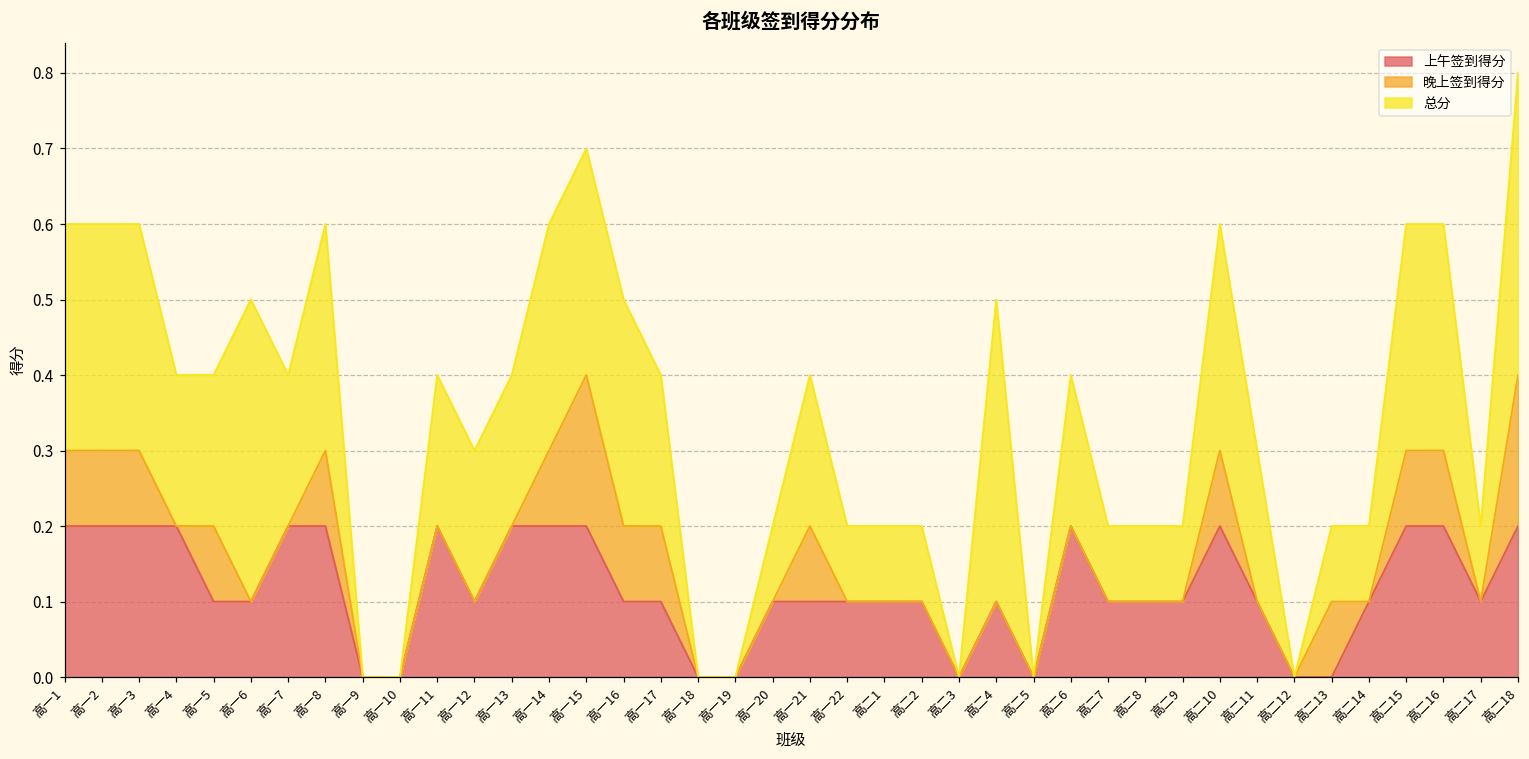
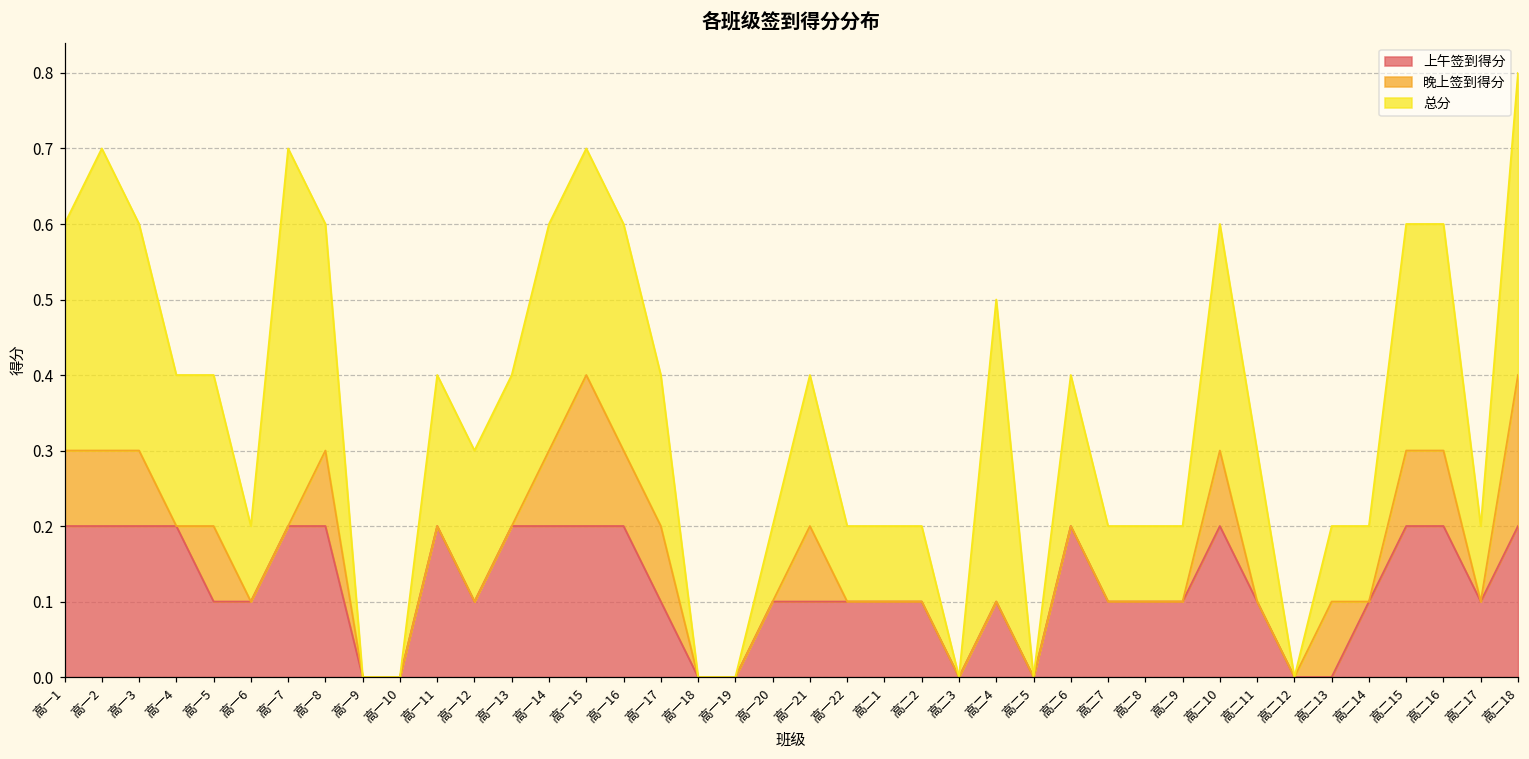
总分, 高一2: 0.3 -> 0.4
总分, 高一6: 0.4 -> 0.1
总分, 高一7: 0.2 -> 0.5
上午签到得分, 高一16: 0.1 -> 0.2
